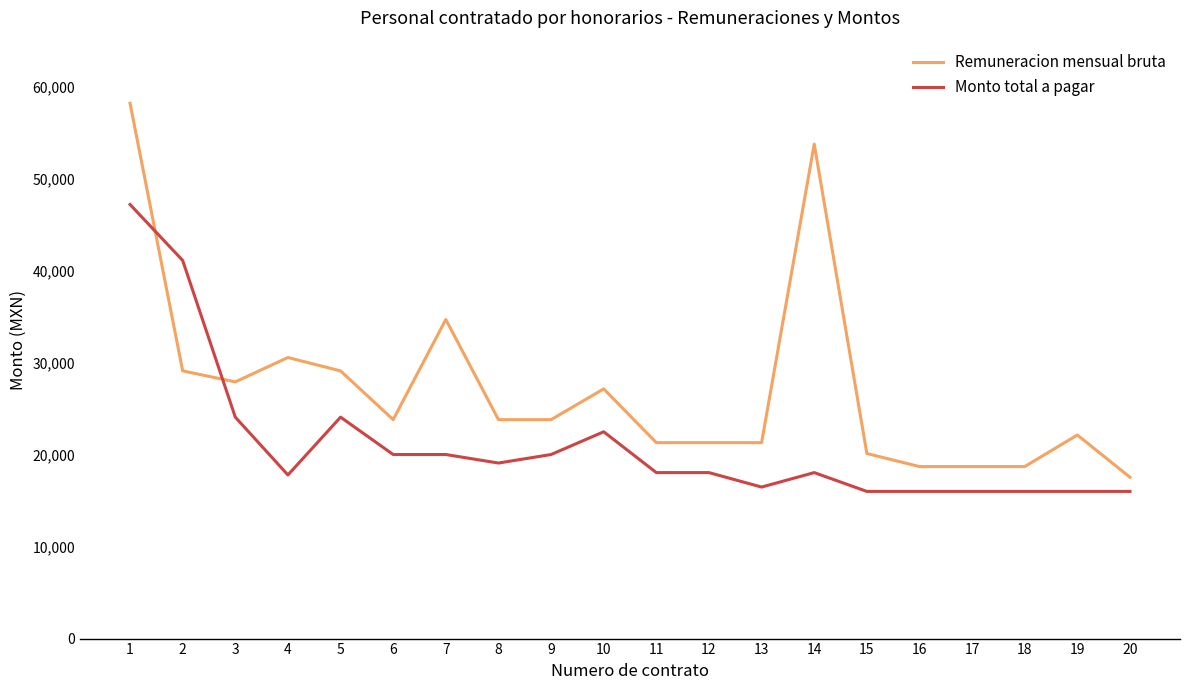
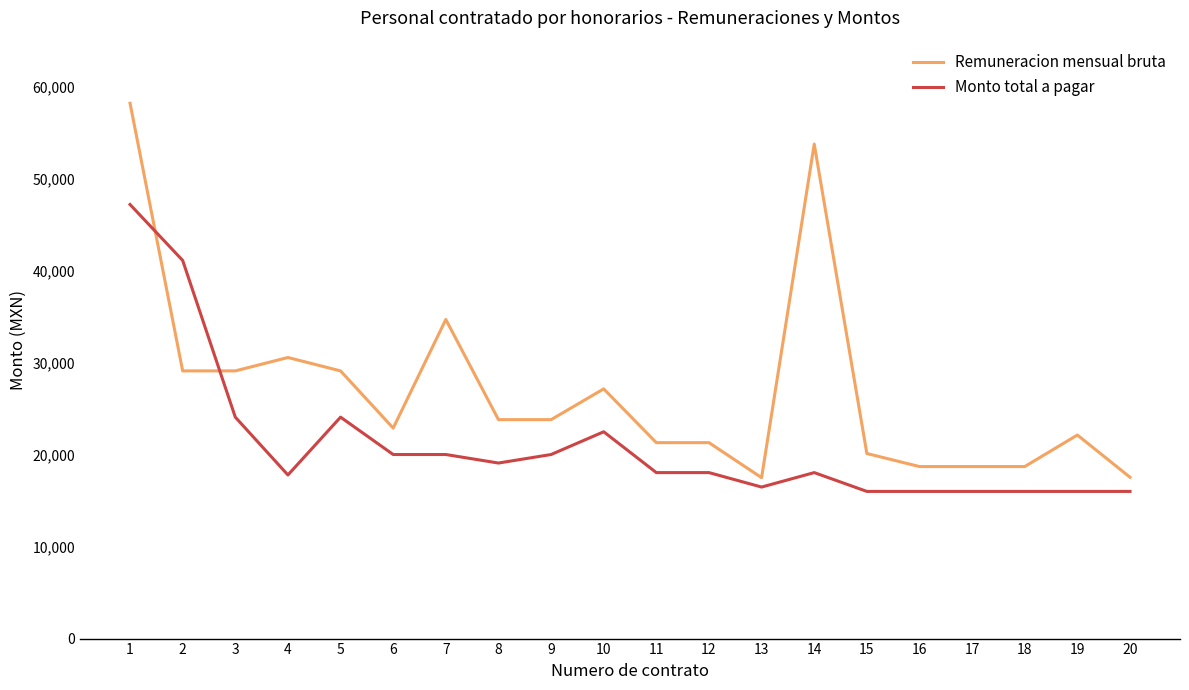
Remuneracion mensual bruta, 3: 28,000 -> 29,000
Remuneracion mensual bruta, 6: 24,000 -> 23,000
Remuneracion mensual bruta, 13: 21,000 -> 17,000
